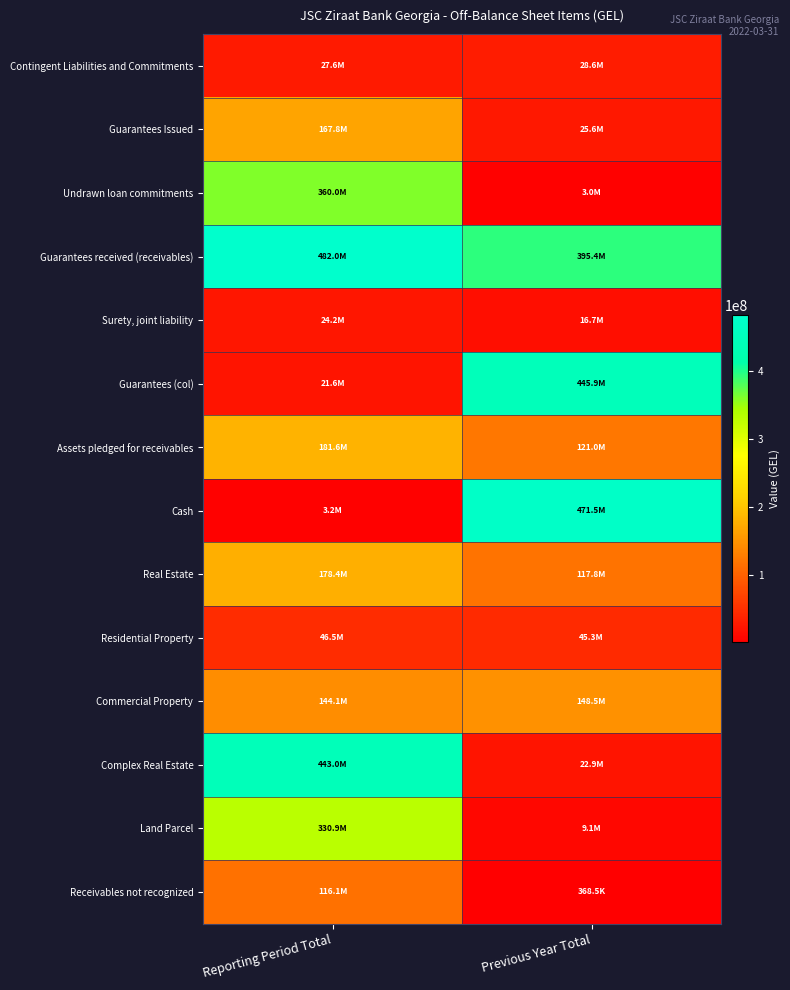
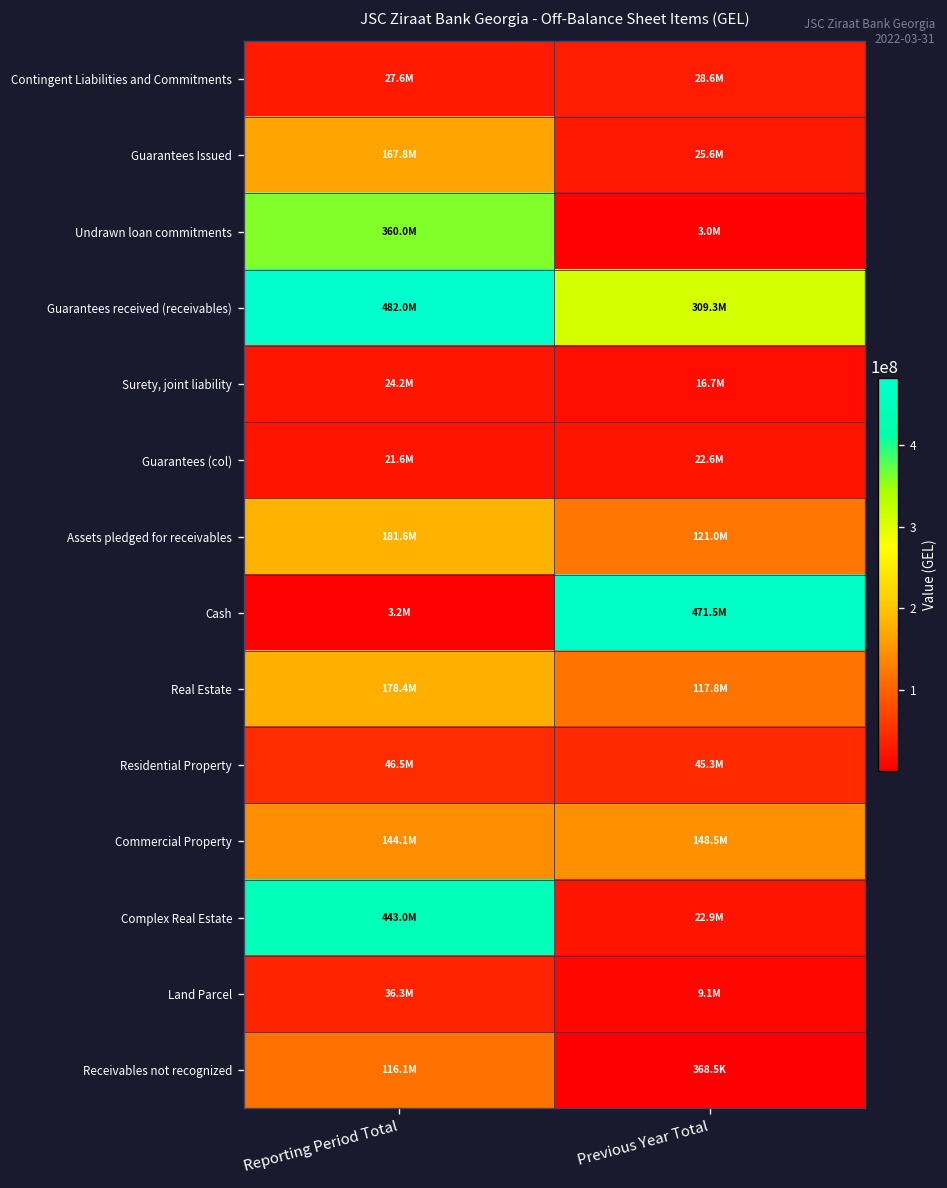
Guarantees received (receivables), Previous Year Total: 395.4M -> 309.3M
Guarantees (col), Previous Year Total: 445.9M -> 22.6M
Land Parcel, Reporting Period Total: 330.9M -> 36.3M
